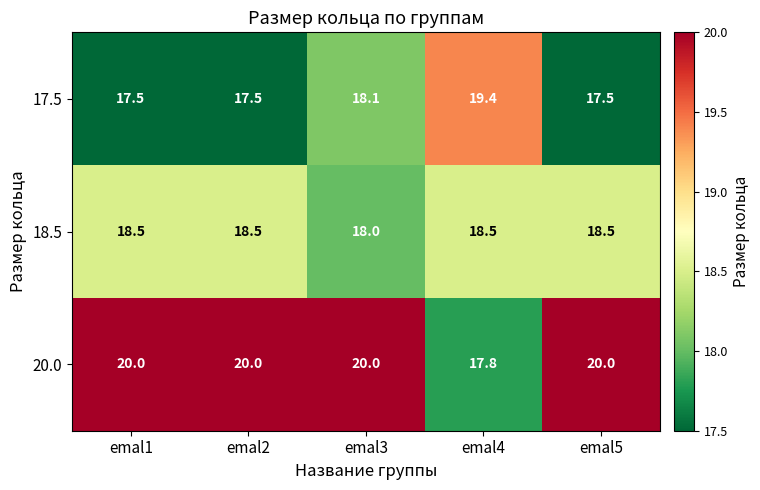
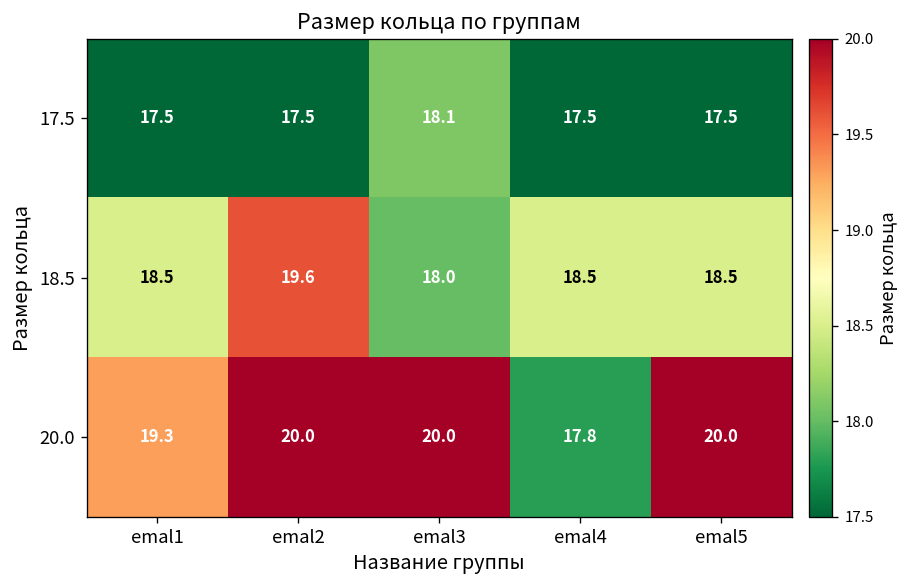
17.5, emal4: 19.4 -> 17.5
18.5, emal2: 18.5 -> 19.6
20.0, emal1: 20.0 -> 19.3
